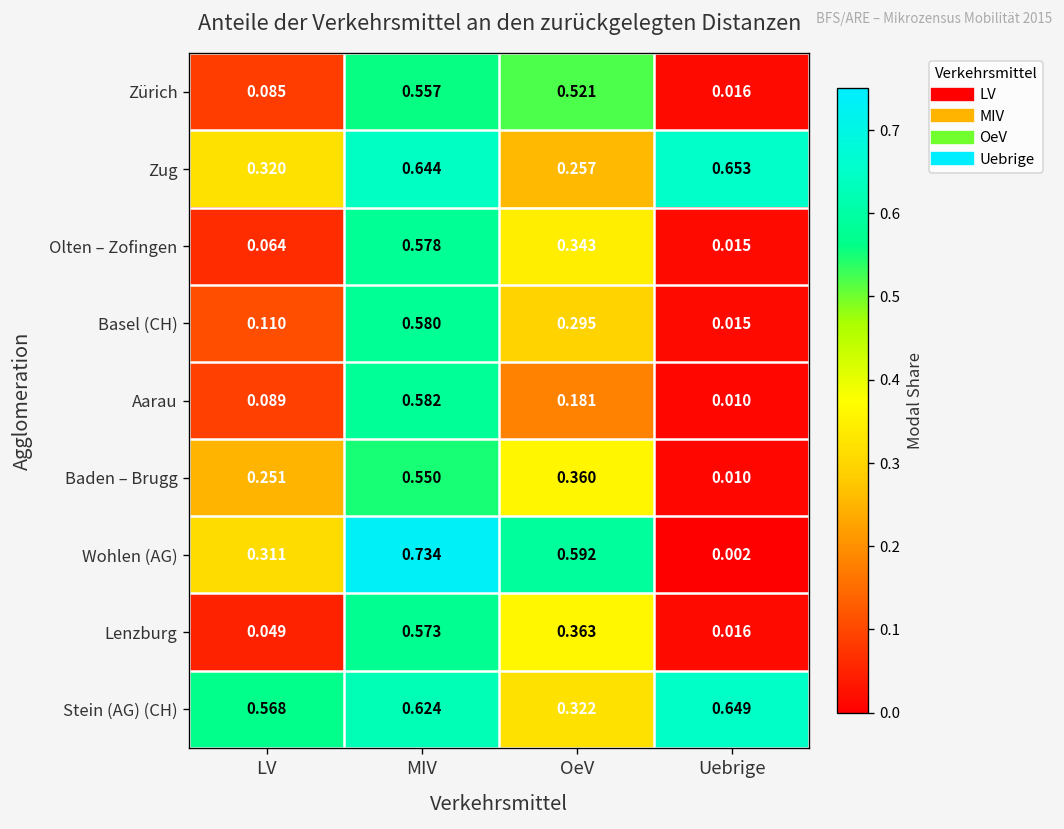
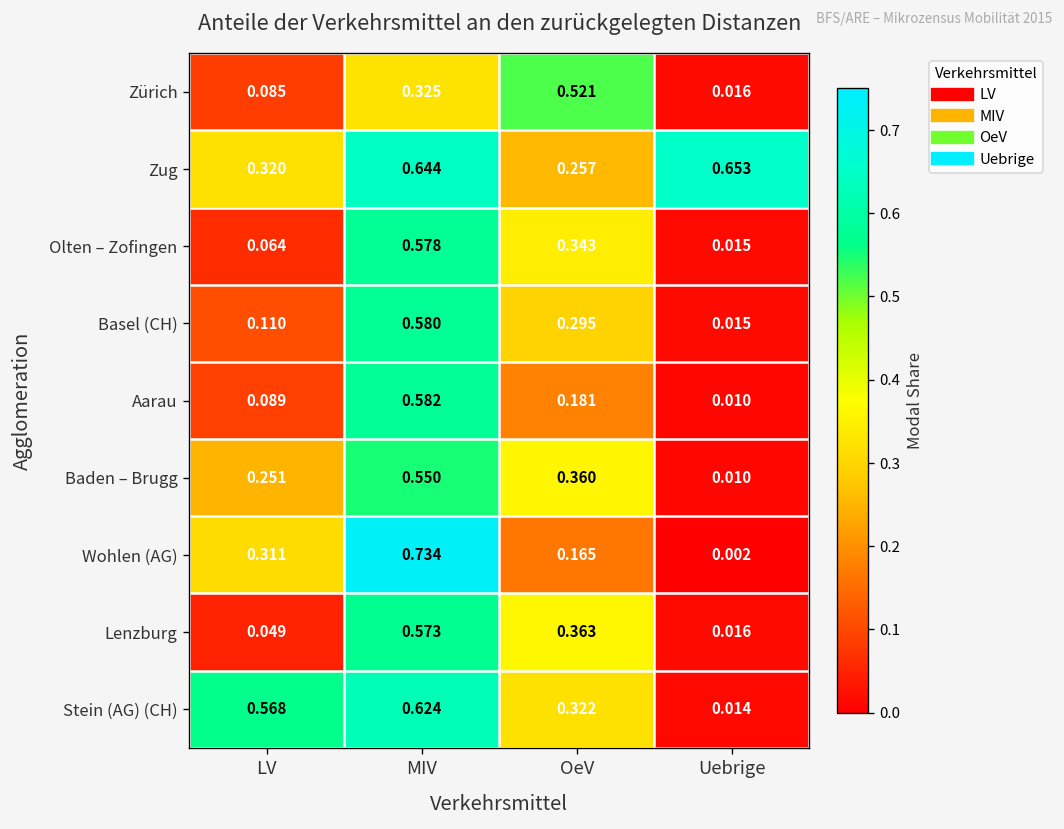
Zürich, MIV: 0.557 -> 0.325
Wohlen (AG), OeV: 0.592 -> 0.165
Stein (AG) (CH), Uebrige: 0.649 -> 0.014
